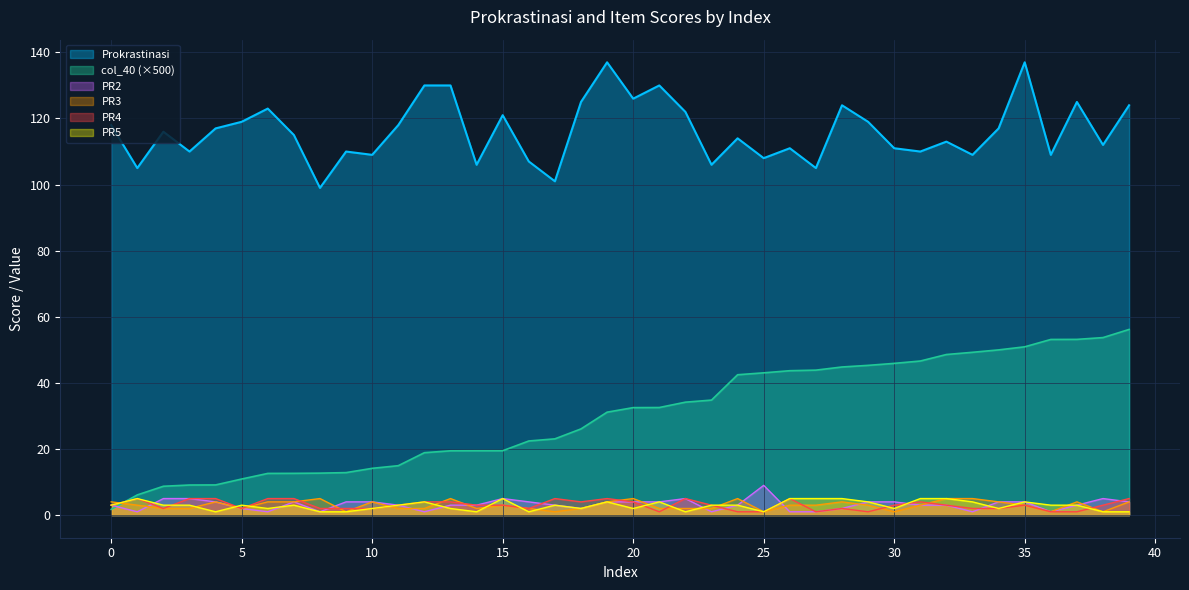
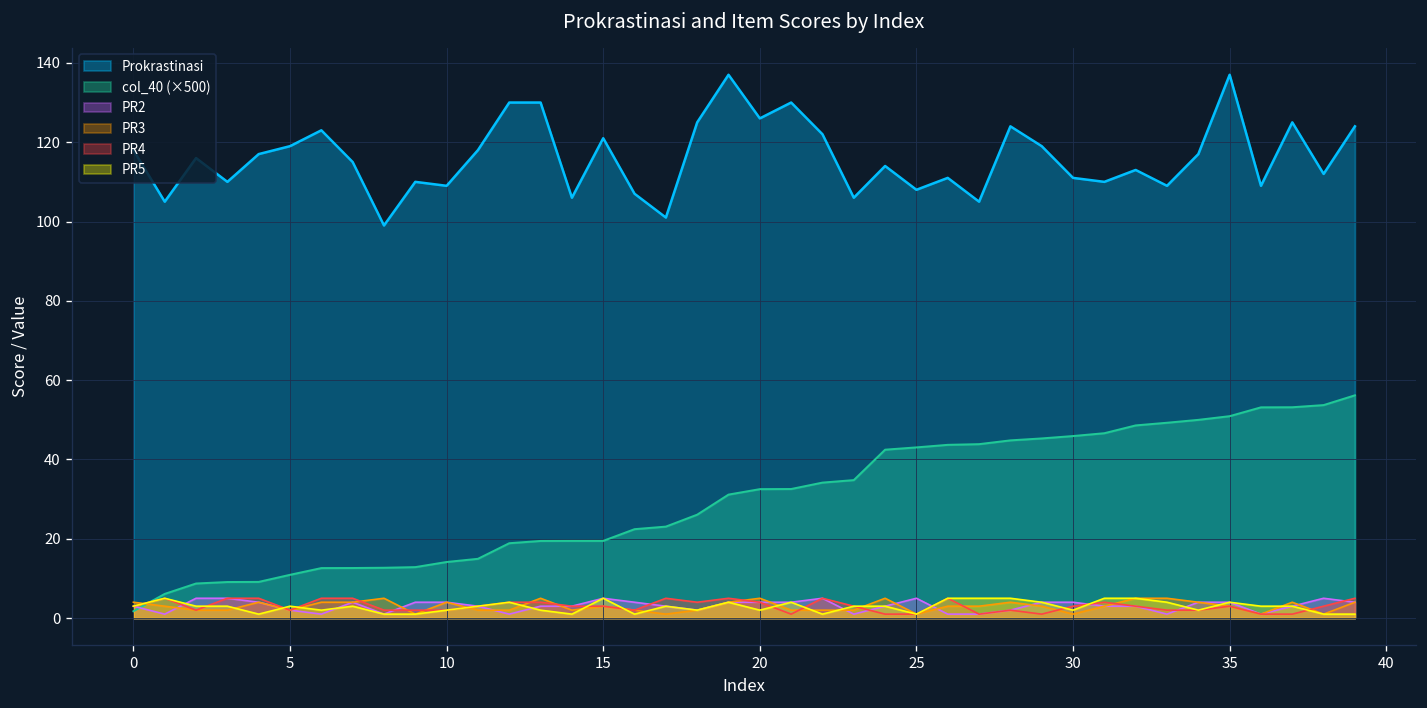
PR2, 25: 9 -> 5
